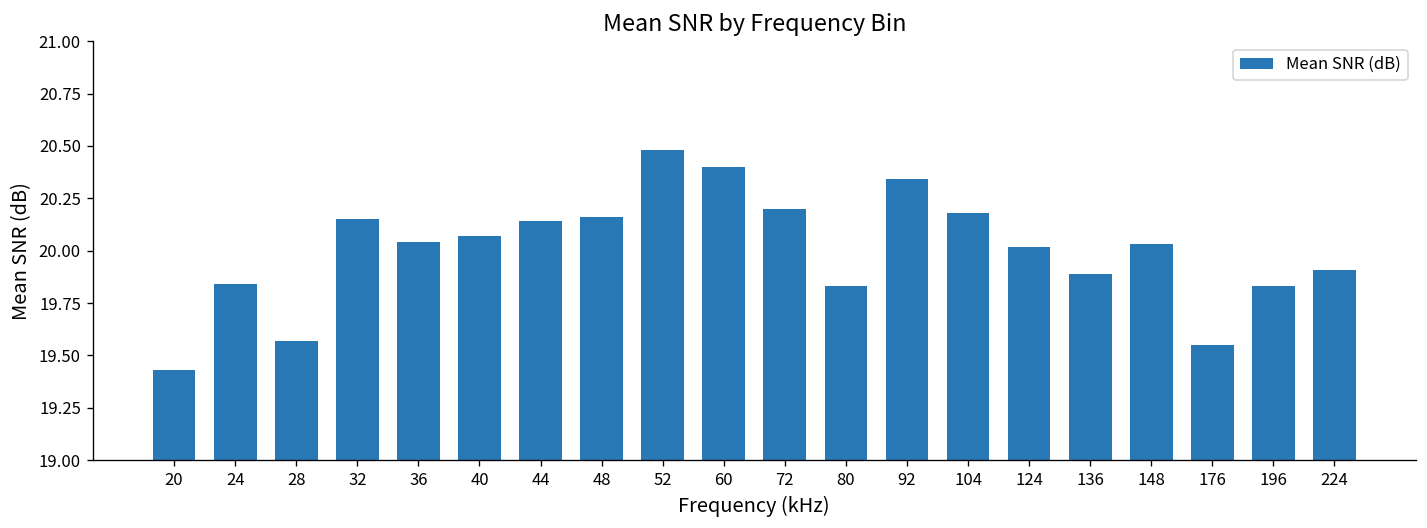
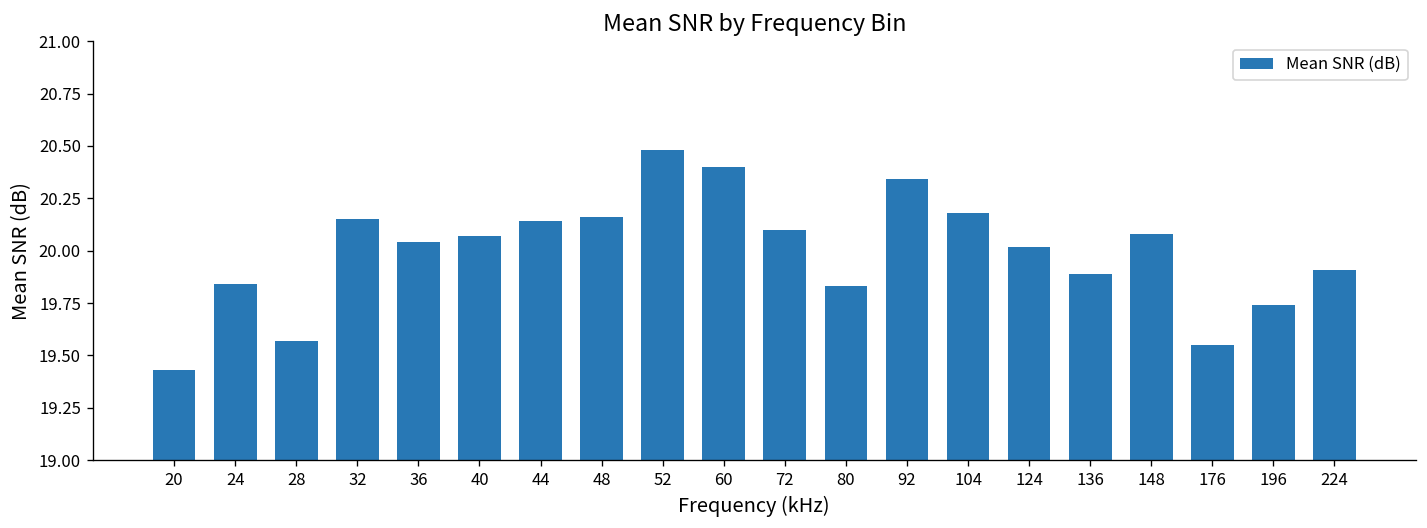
72: 20.2 -> 20.1
148: 20.03 -> 20.08
196: 19.83 -> 19.74
